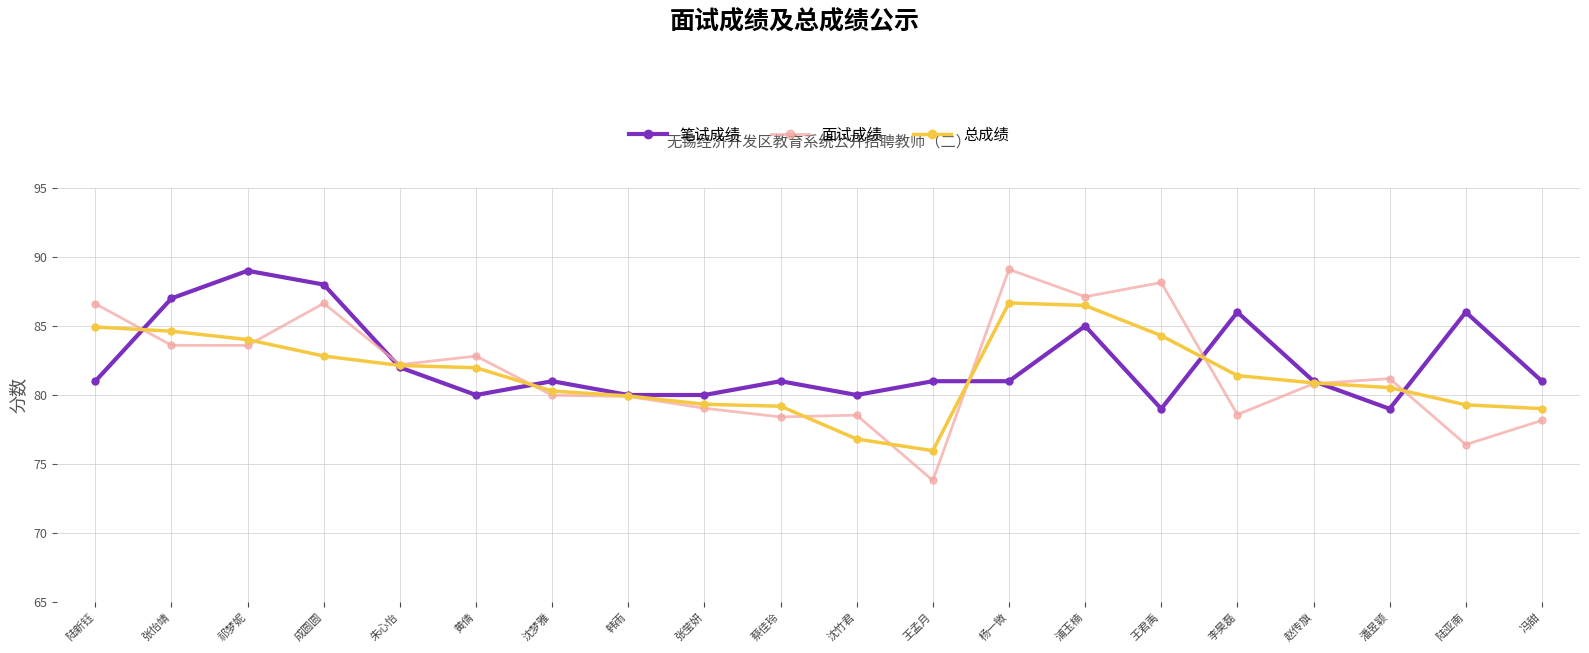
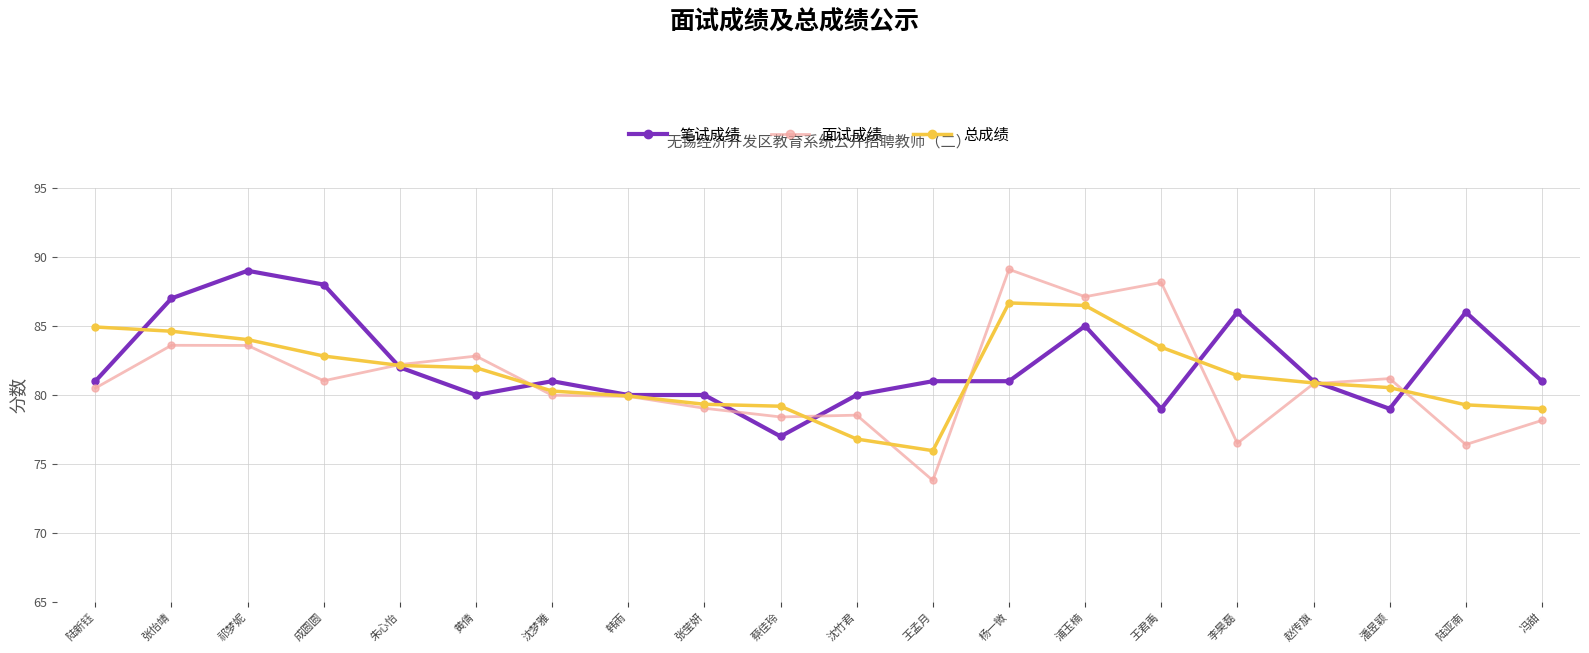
面试成绩, 陆新钰: 86.6 -> 80.5
面试成绩, 成圆圆: 86.6 -> 81.0
笔试成绩, 蔡佳玲: 81 -> 77
总成绩, 王君禹: 84.3 -> 83.5
面试成绩, 李昊磊: 78.6 -> 76.5
